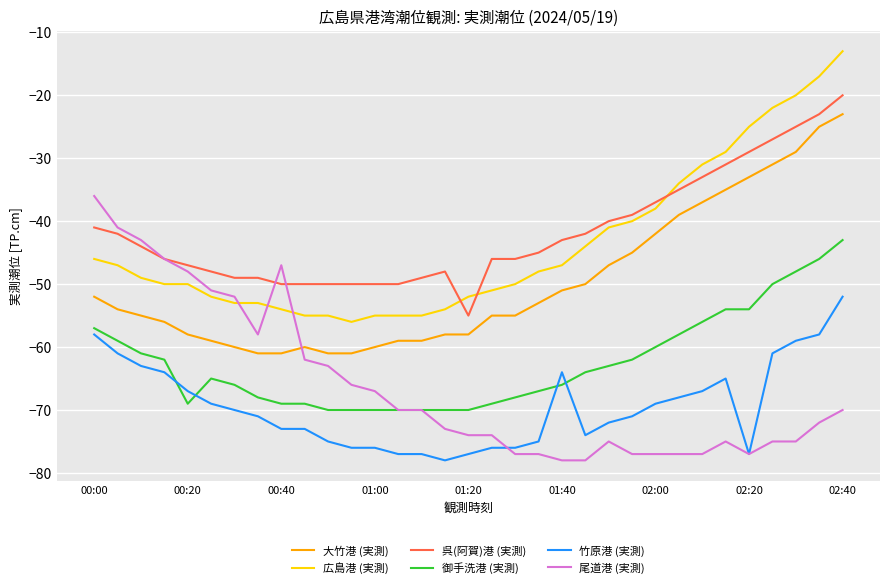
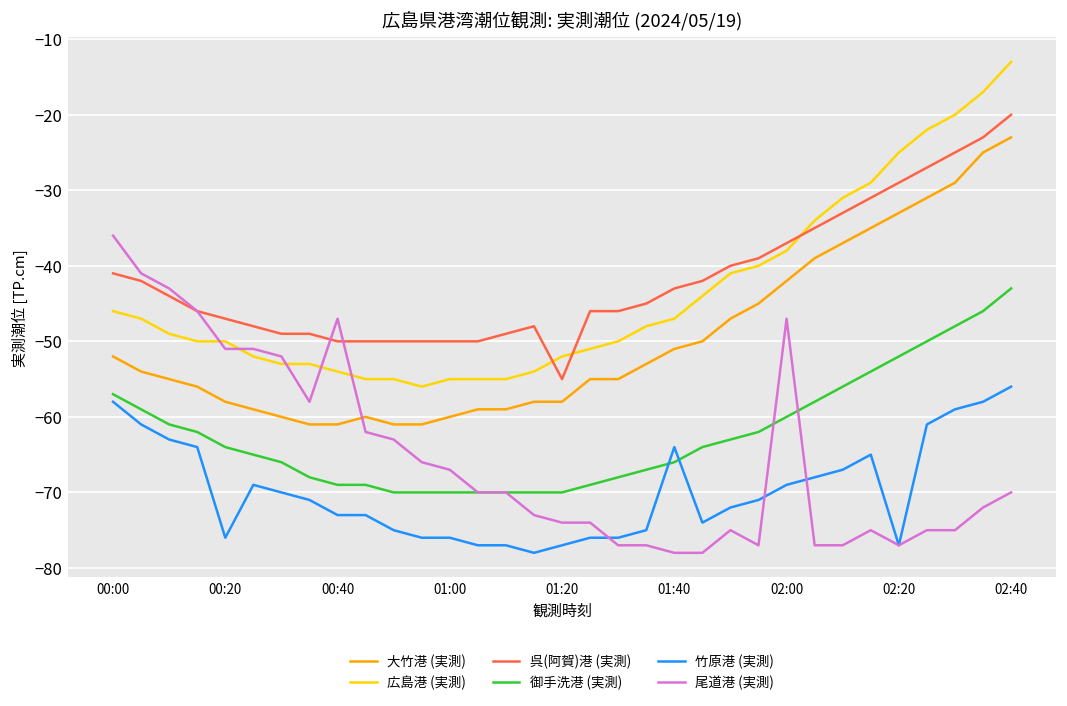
御手洗港 (実測), 00:20: -69 -> -64
竹原港 (実測), 00:20: -67 -> -76
尾道港 (実測), 00:20: -48 -> -51
尾道港 (実測), 02:00: -77 -> -47
御手洗港 (実測), 02:20: -54 -> -52
竹原港 (実測), 02:40: -52 -> -56
